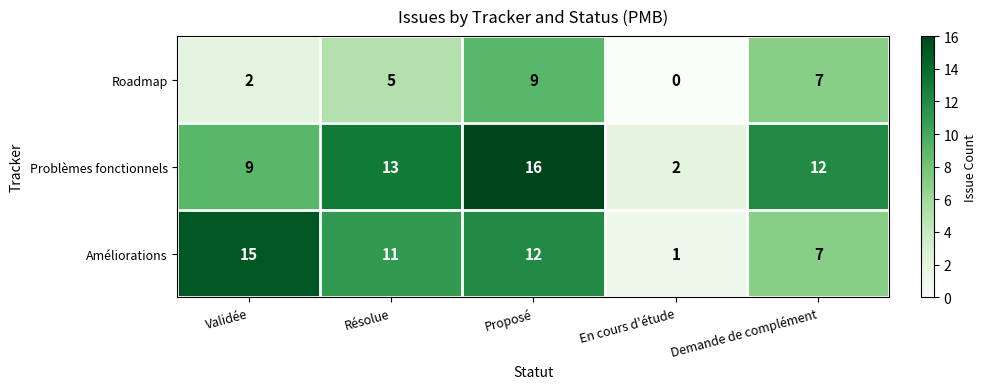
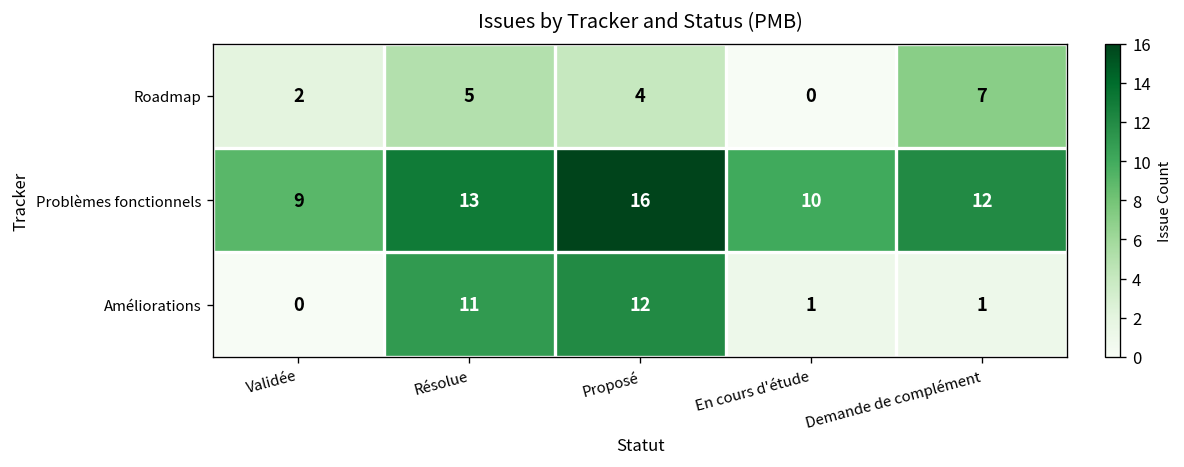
Roadmap, Proposé: 9 -> 4
Problèmes fonctionnels, En cours d'étude: 2 -> 10
Améliorations, Validée: 15 -> 0
Améliorations, Demande de complément: 7 -> 1
